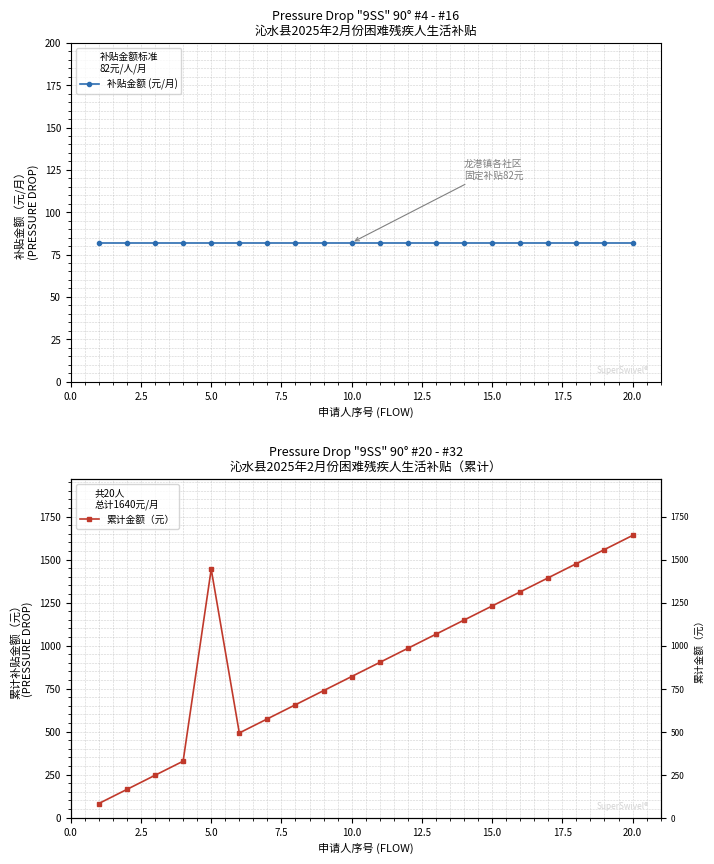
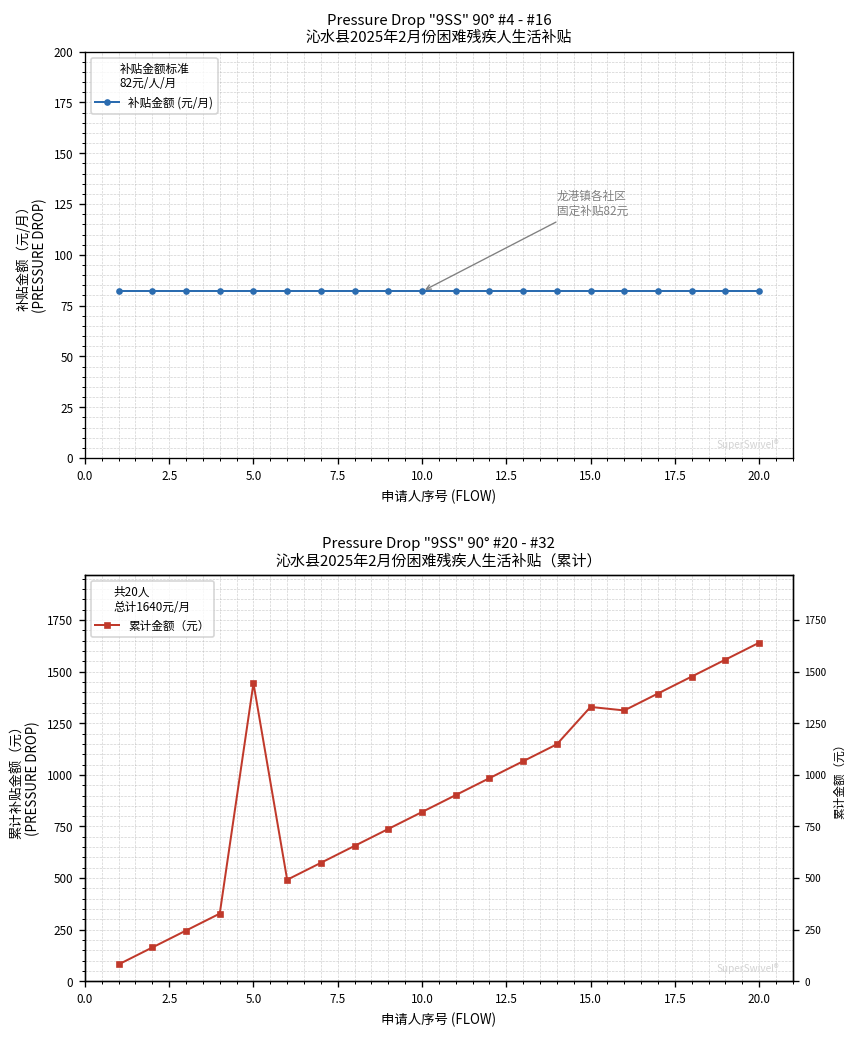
Pressure Drop "9SS" 90° #20 - #32 沁水县2025年2月份困难残疾人生活补贴（累计）, 15.0: 1230 -> 1330
